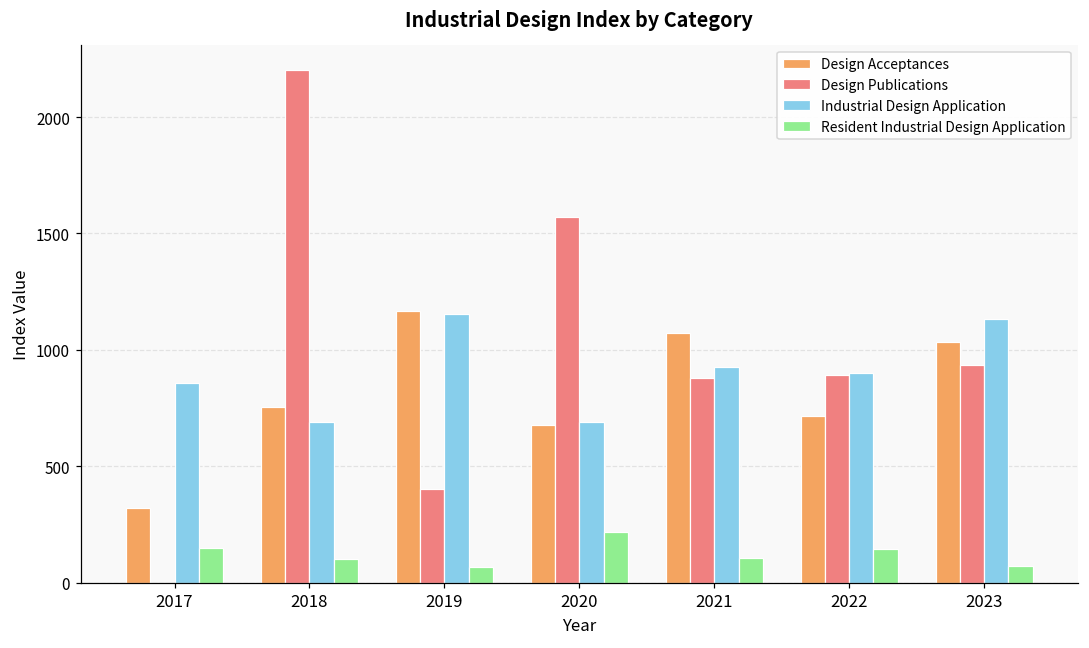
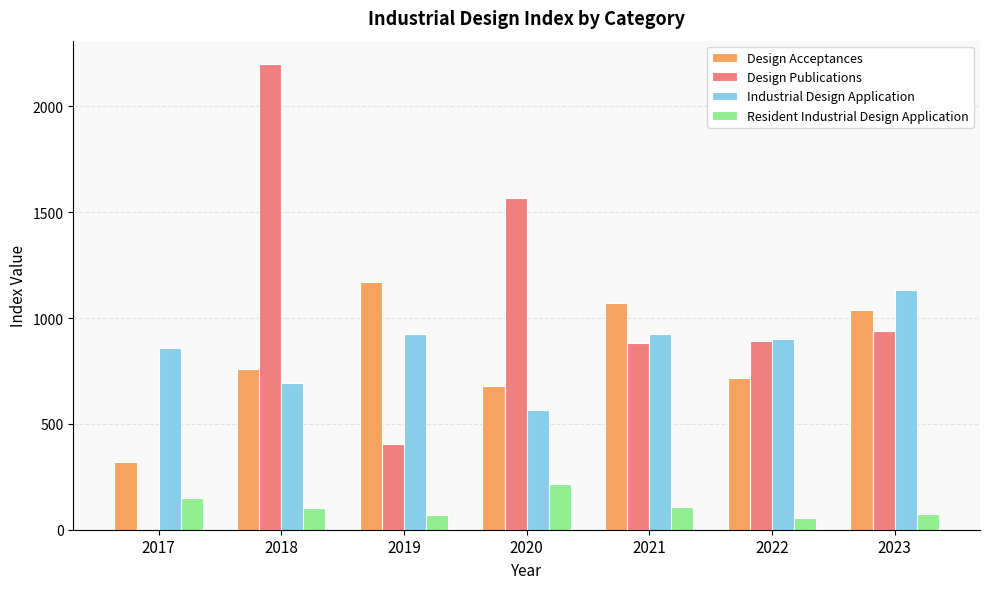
Industrial Design Application, 2019: 1150 -> 920
Industrial Design Application, 2020: 690 -> 570
Resident Industrial Design Application, 2022: 150 -> 60
